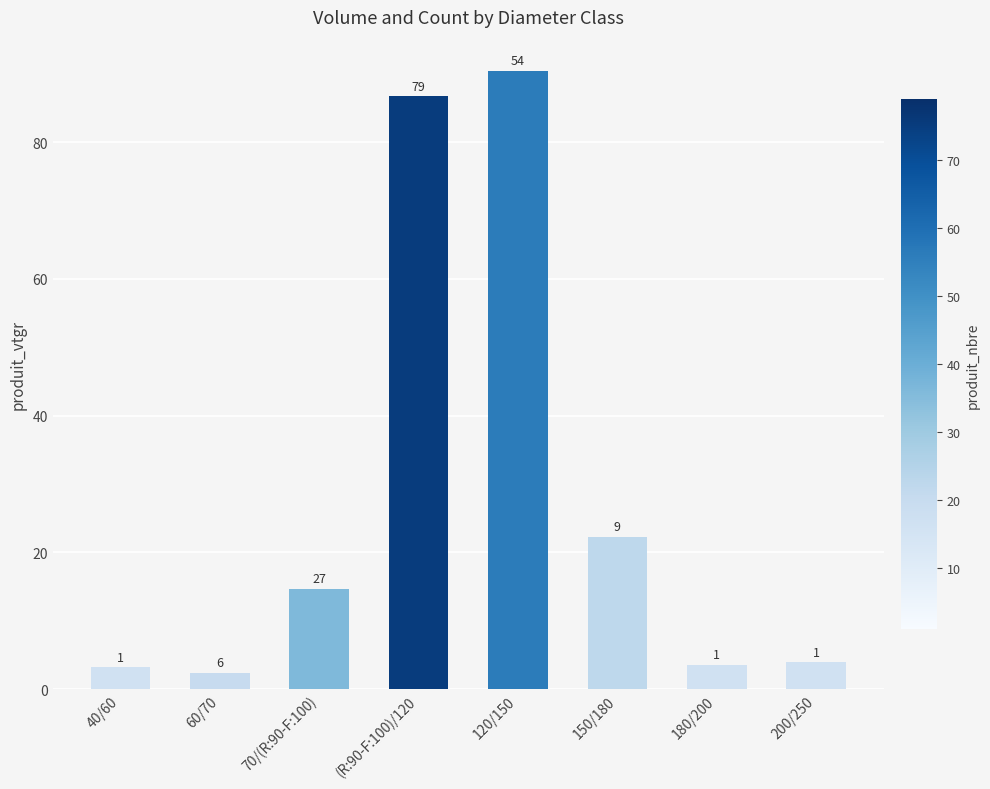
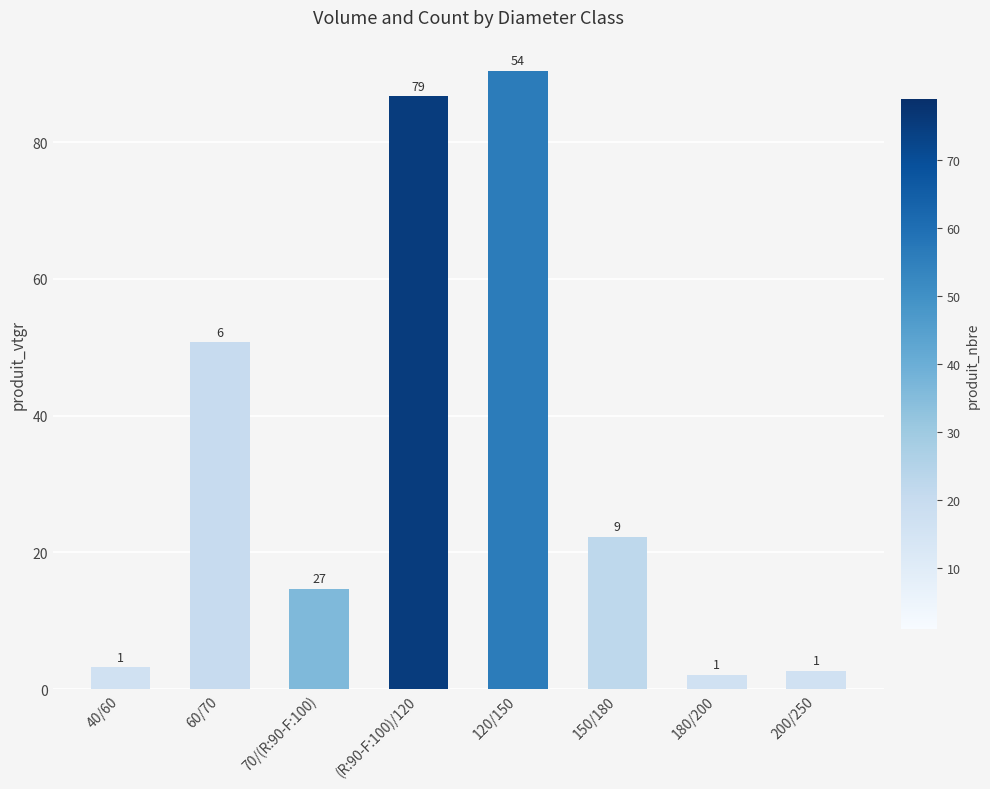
60/70: 2 -> 51
180/200: 4 -> 2
200/250: 4 -> 3
